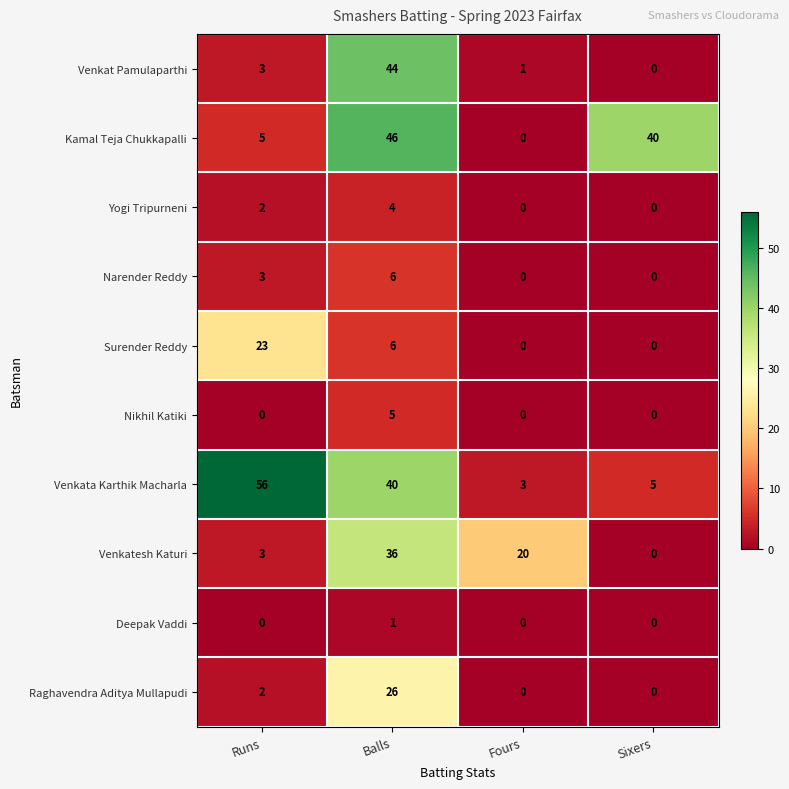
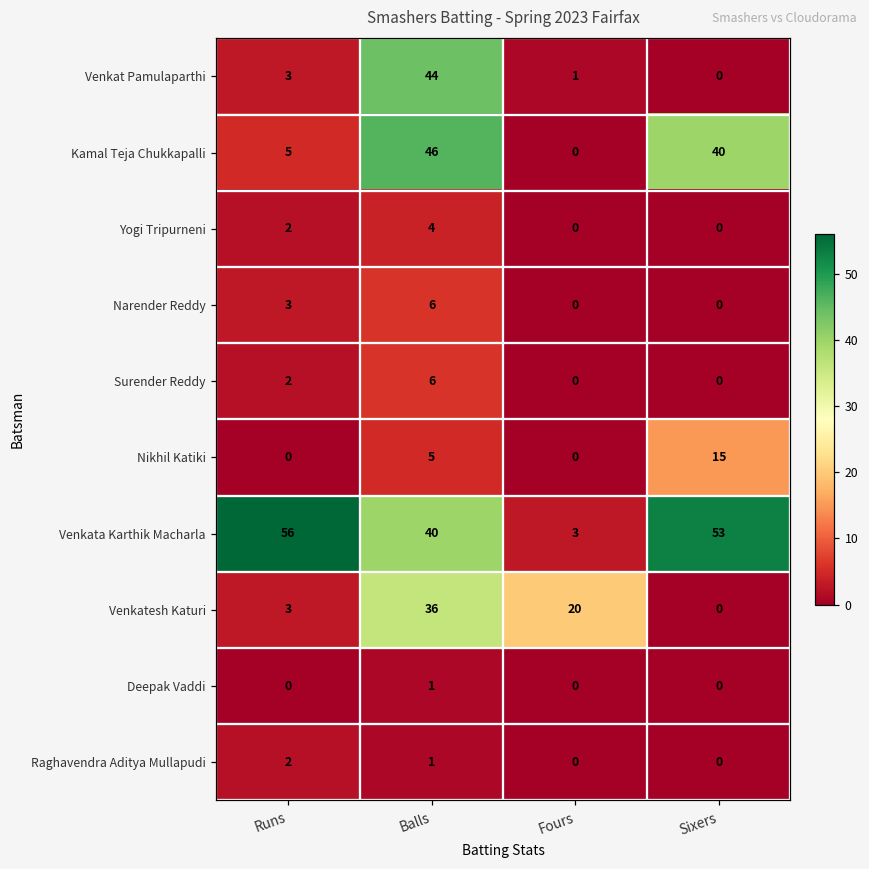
Surender Reddy, Runs: 23 -> 2
Nikhil Katiki, Sixers: 0 -> 15
Venkata Karthik Macharla, Sixers: 5 -> 53
Raghavendra Aditya Mullapudi, Balls: 26 -> 1
